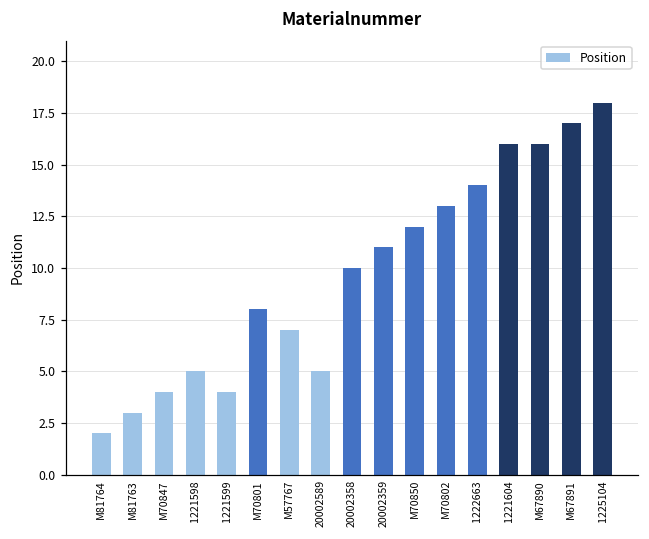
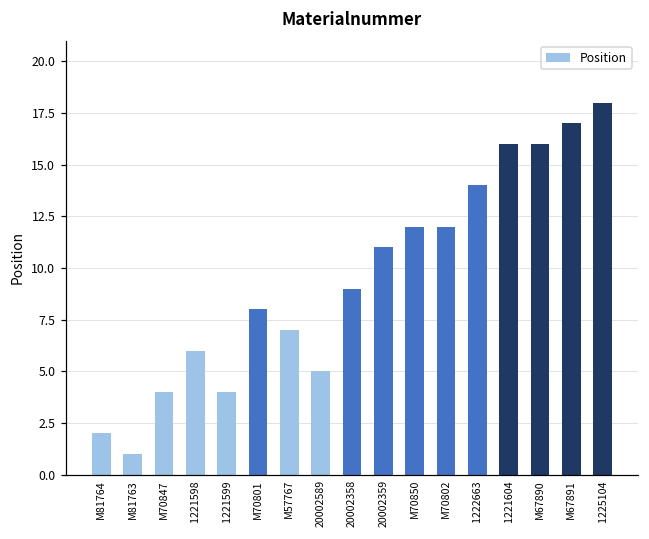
M81763: 3 -> 1
1221598: 5 -> 6
20002358: 10 -> 9
M70802: 13 -> 12
